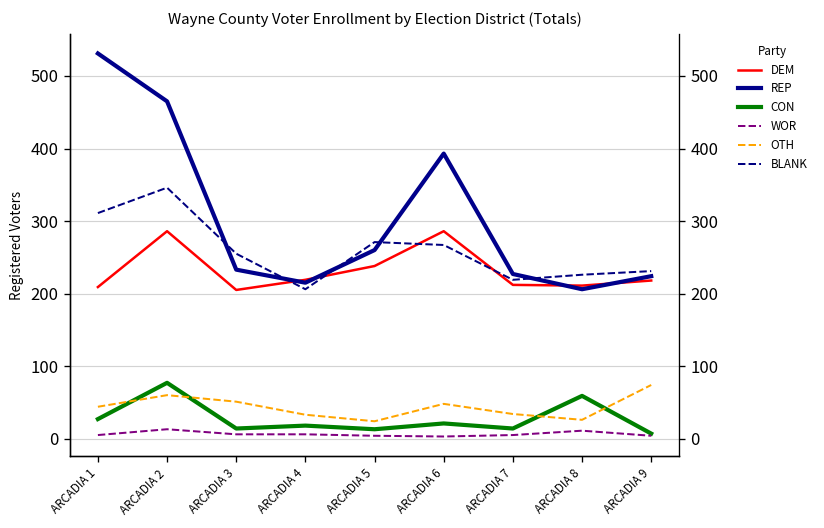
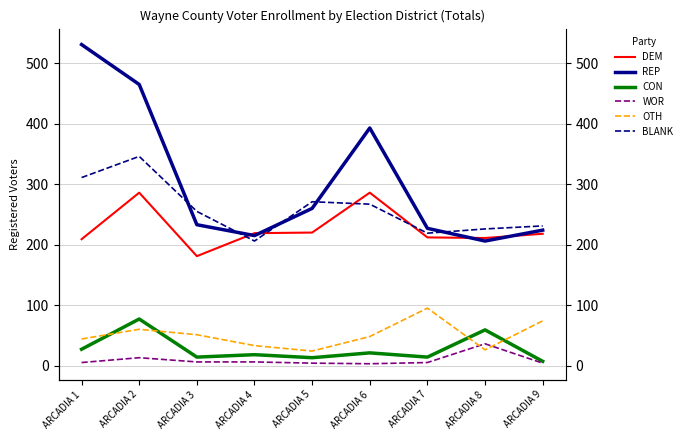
DEM, ARCADIA 3: 210 -> 180
DEM, ARCADIA 5: 240 -> 220
OTH, ARCADIA 7: 30 -> 100
WOR, ARCADIA 8: 10 -> 40
